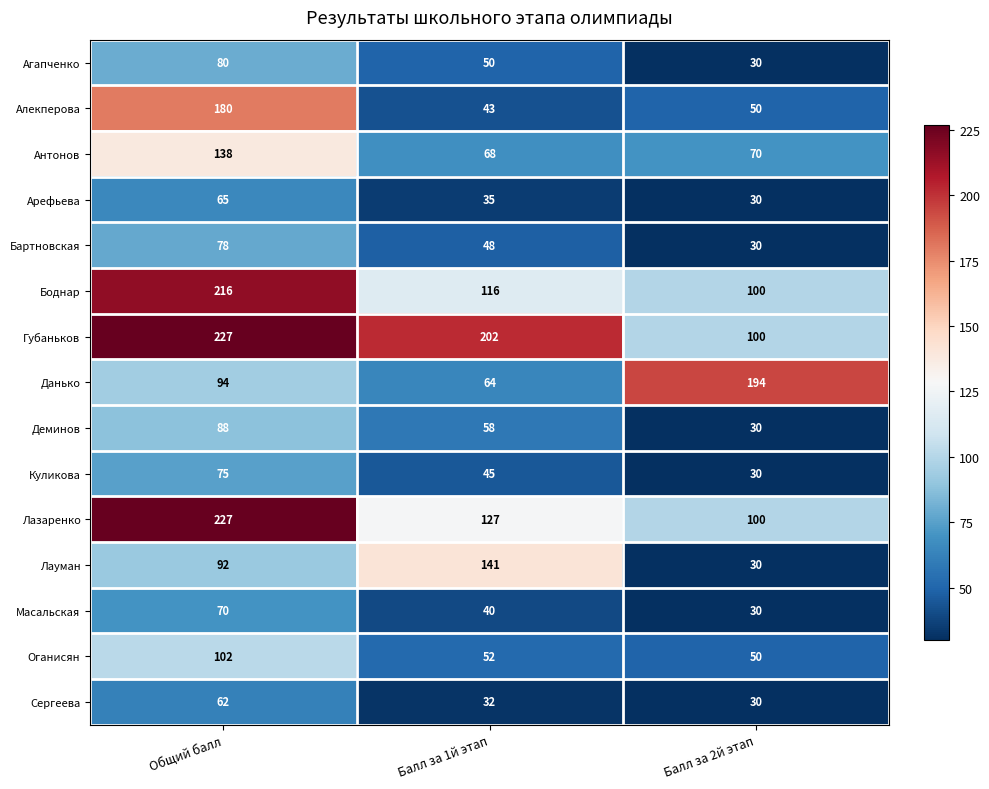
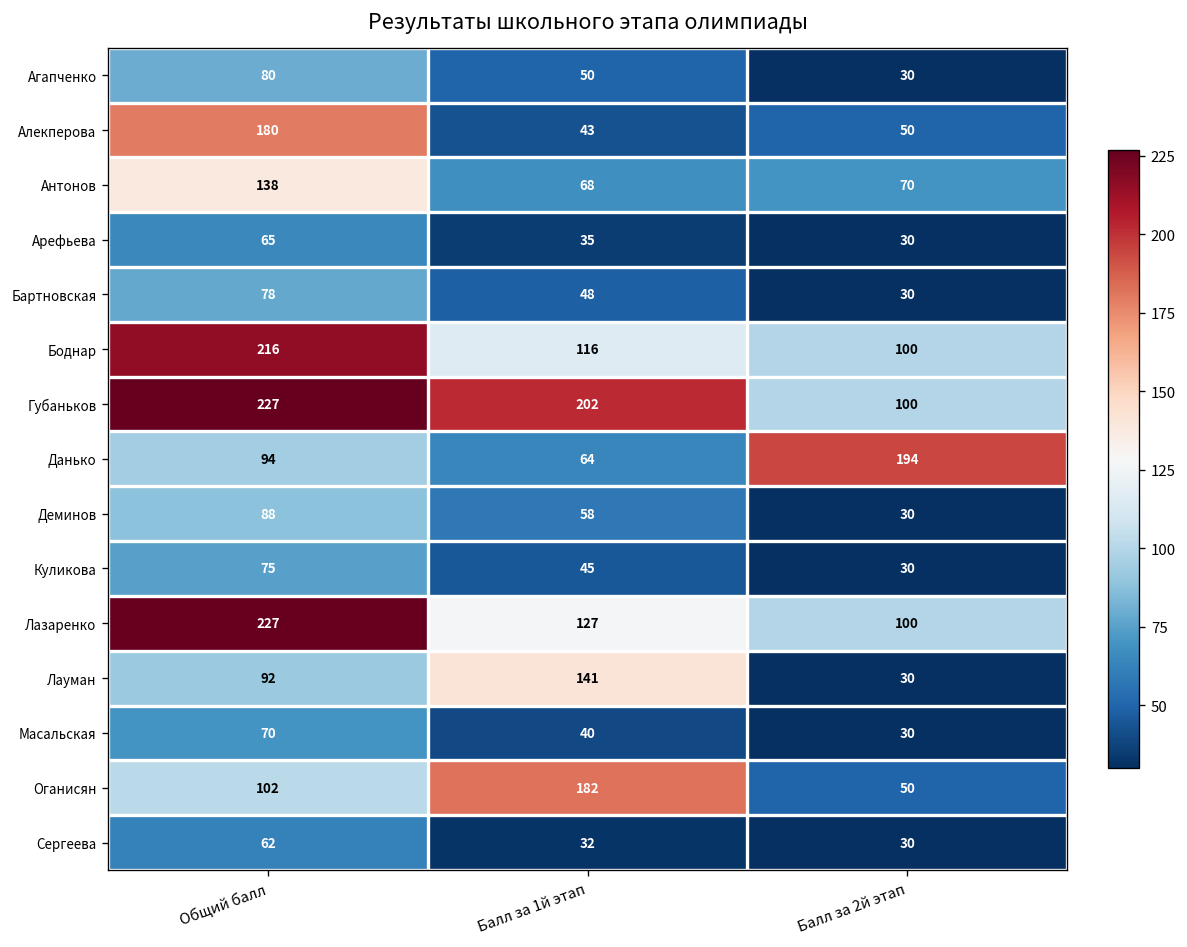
Оганисян, Балл за 1й этап: 52 -> 182
